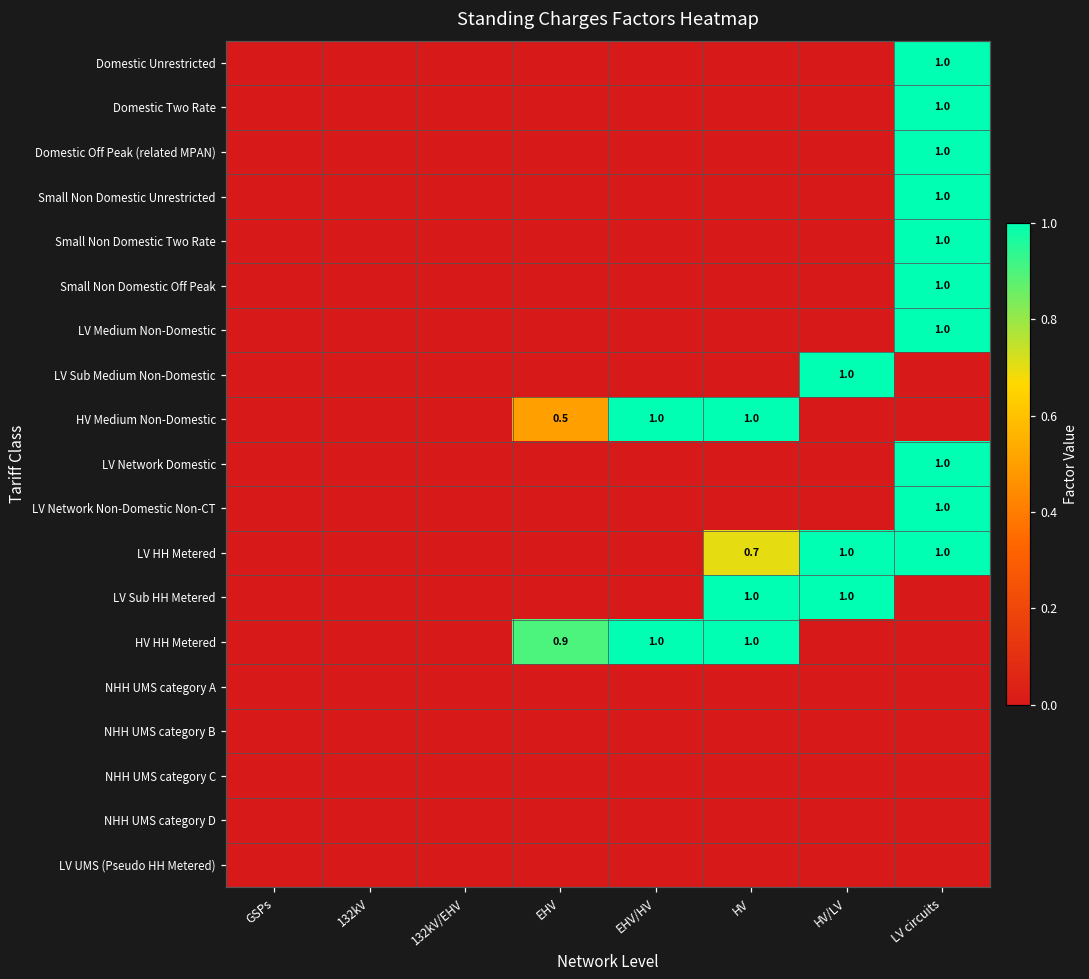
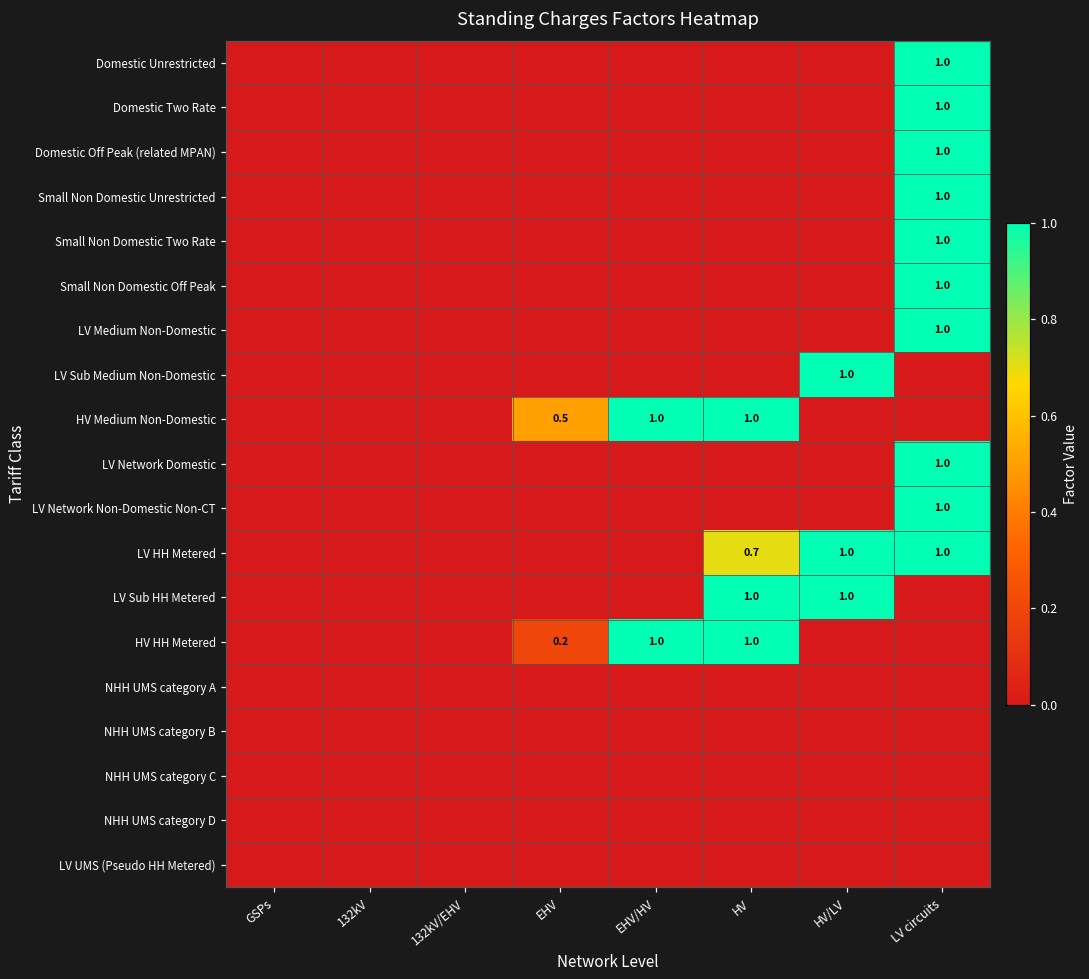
HV HH Metered, EHV: 0.9 -> 0.2
